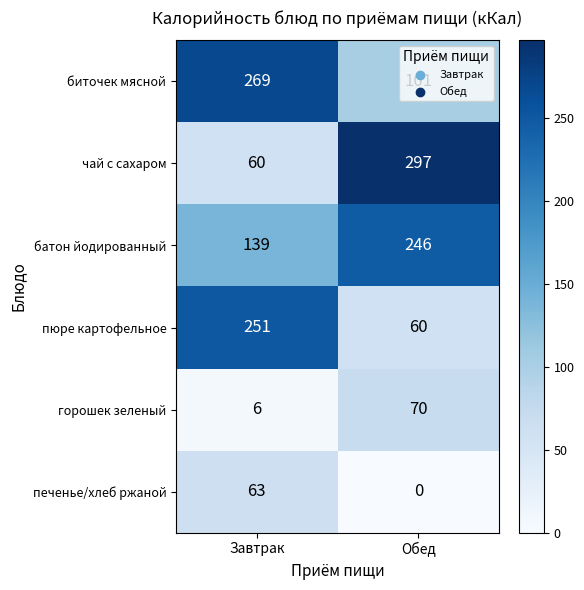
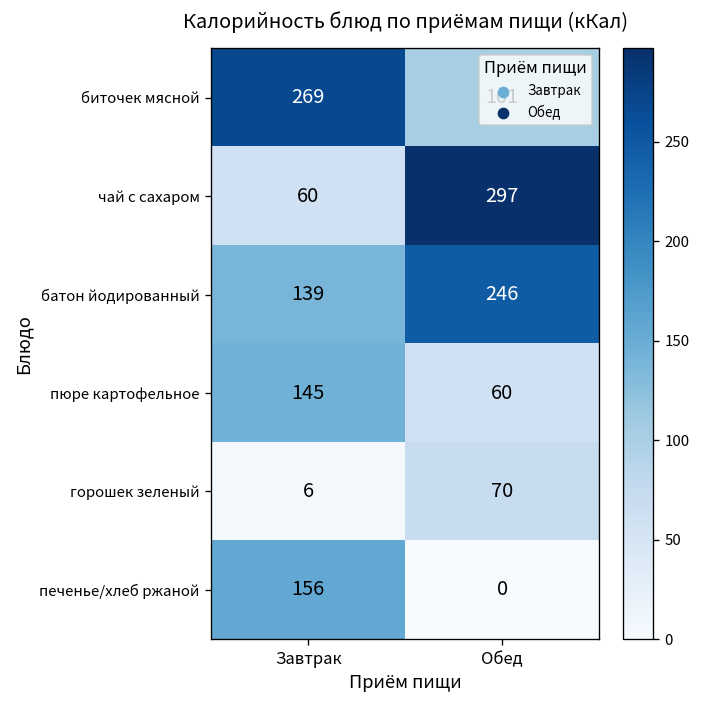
пюре картофельное, Завтрак: 251 -> 145
печенье/хлеб ржаной, Завтрак: 63 -> 156
